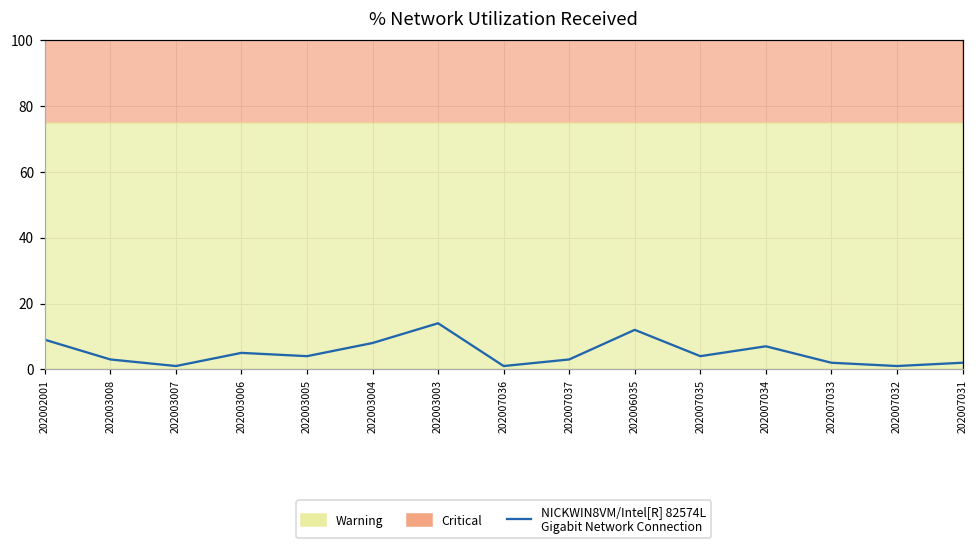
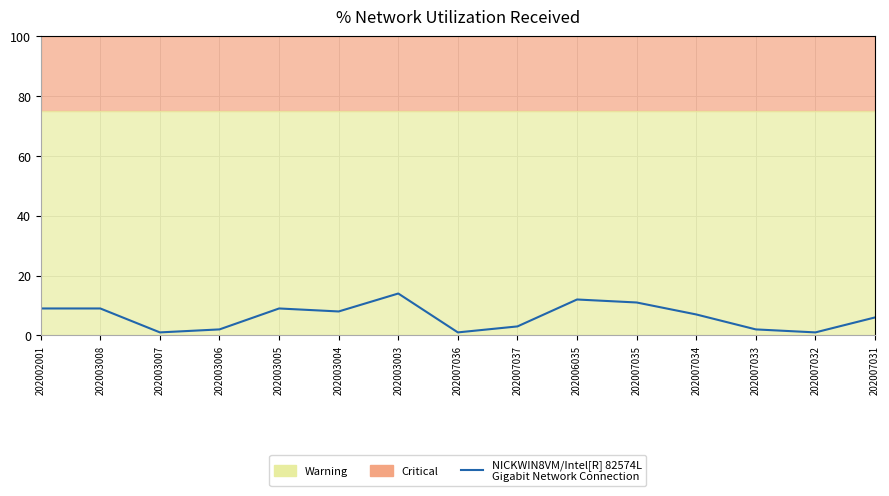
NICKWIN8VM/Intel[R] 82574L Gigabit Network Connection, 202003008: 3 -> 9
NICKWIN8VM/Intel[R] 82574L Gigabit Network Connection, 202003006: 5 -> 2
NICKWIN8VM/Intel[R] 82574L Gigabit Network Connection, 202003005: 4 -> 9
NICKWIN8VM/Intel[R] 82574L Gigabit Network Connection, 202007035: 4 -> 11
NICKWIN8VM/Intel[R] 82574L Gigabit Network Connection, 202007031: 2 -> 6
